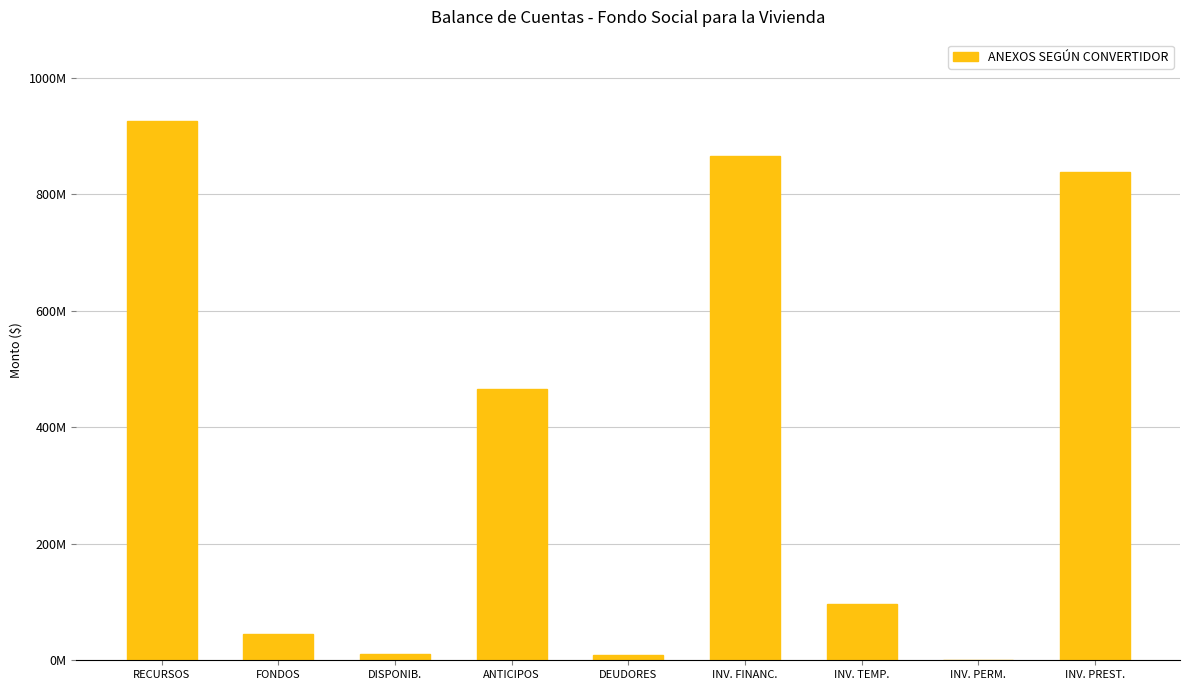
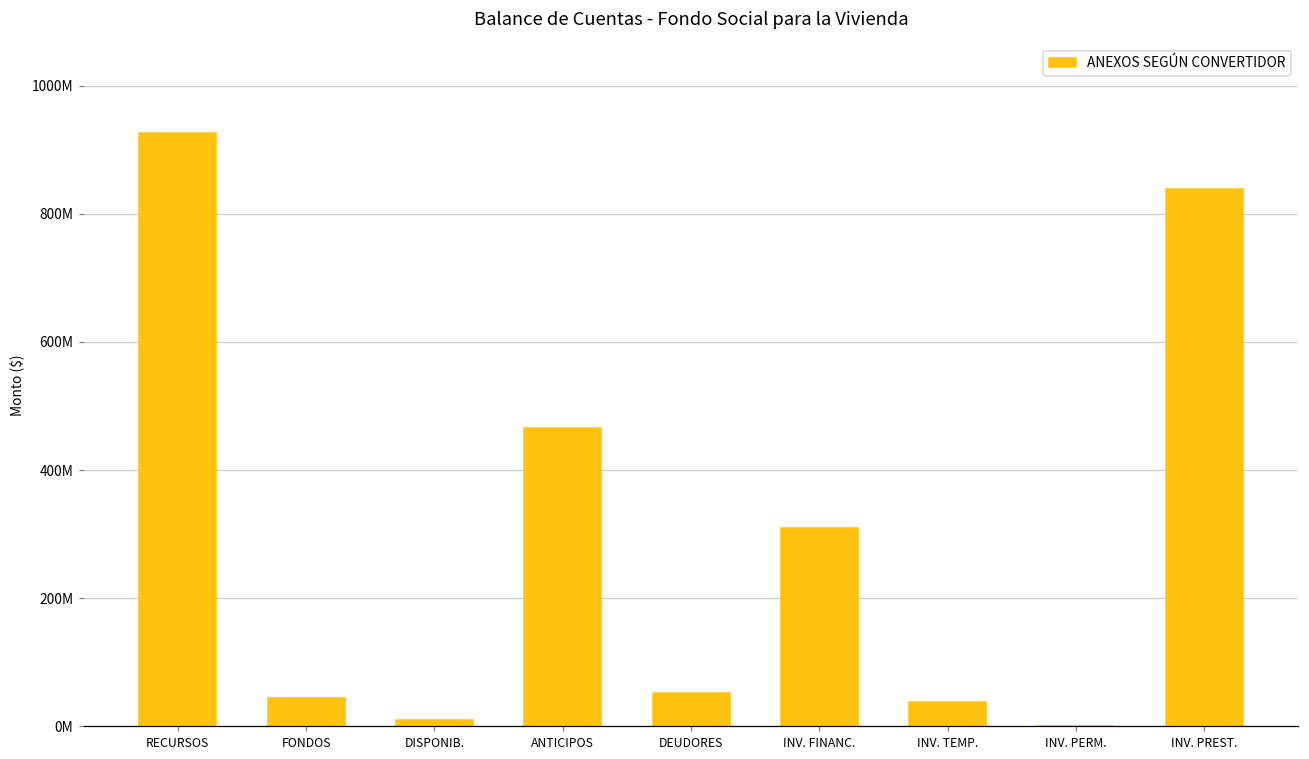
DEUDORES: 10000000 -> 50000000
INV. FINANC.: 870000000 -> 310000000
INV. TEMP.: 100000000 -> 40000000
